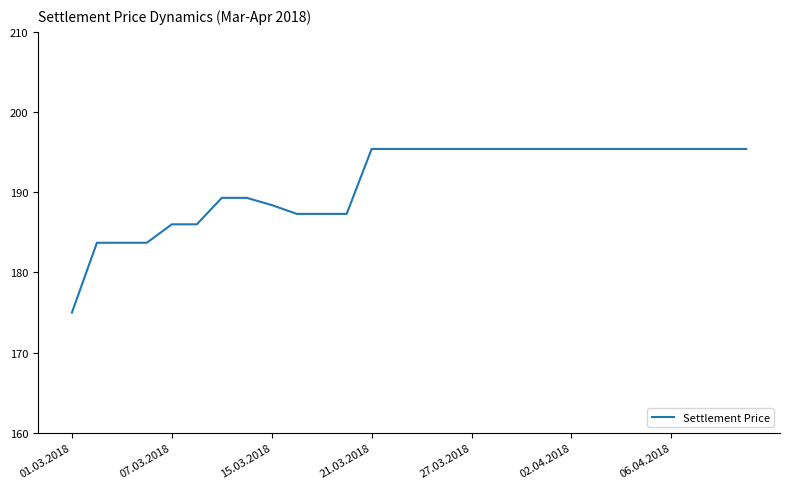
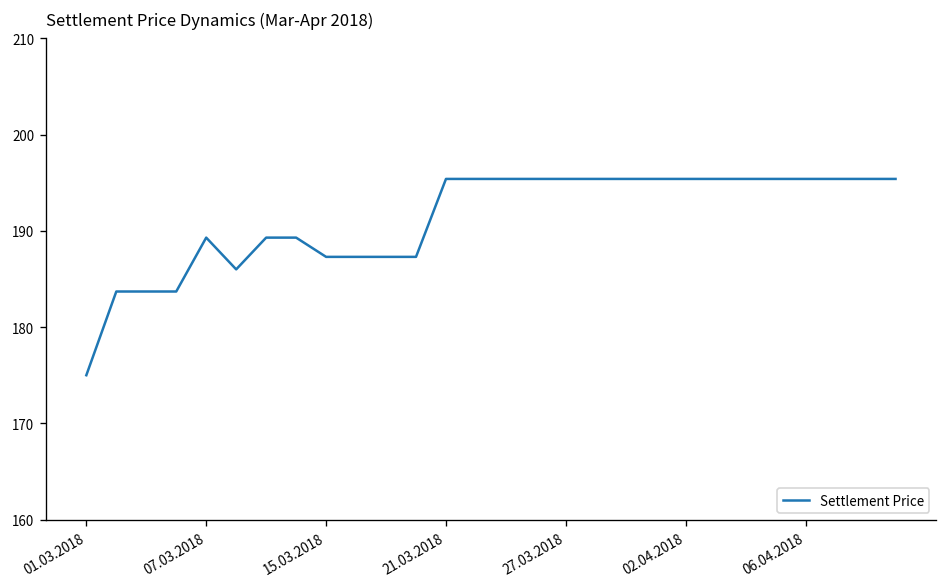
07.03.2018: 186 -> 189
15.03.2018: 188 -> 187
